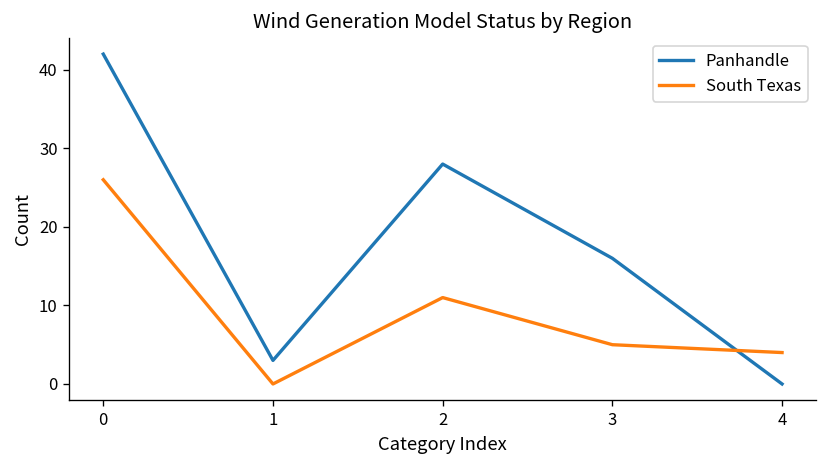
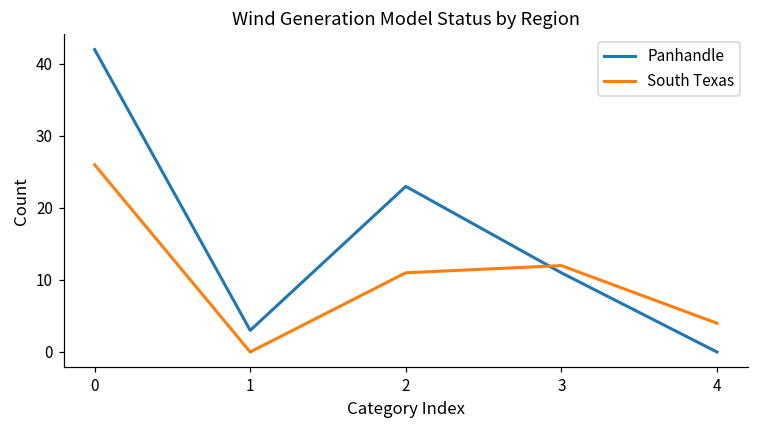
Panhandle, 2: 28 -> 23
Panhandle, 3: 16 -> 11
South Texas, 3: 5 -> 12
